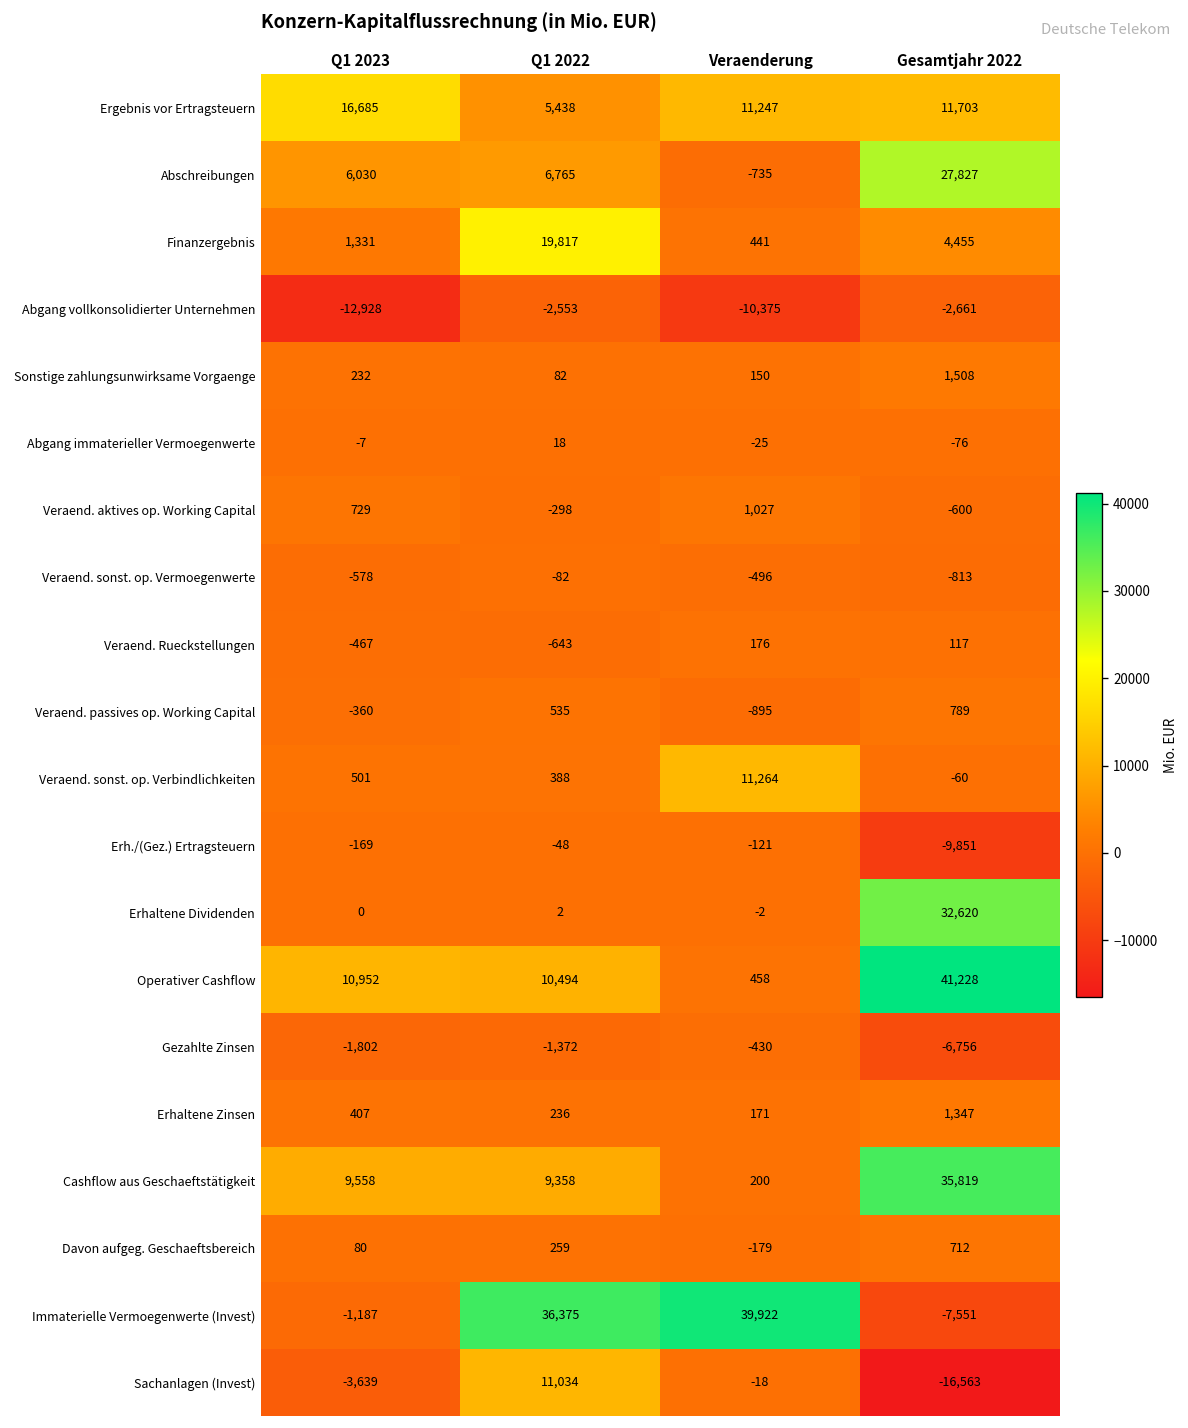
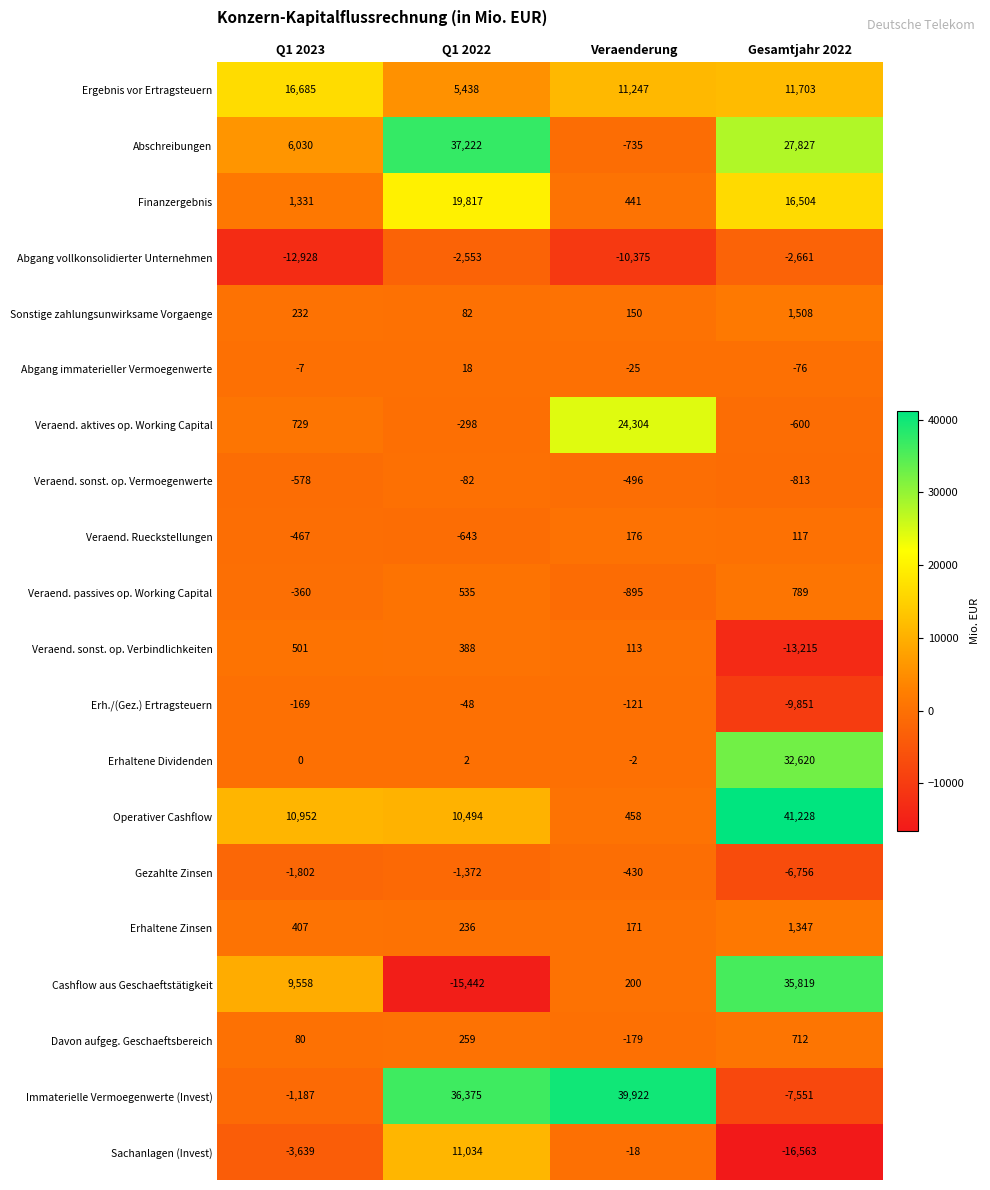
Abschreibungen, Q1 2022: 6,765 -> 37,222
Finanzergebnis, Gesamtjahr 2022: 4,455 -> 16,504
Veraend. aktives op. Working Capital, Veraenderung: 1,027 -> 24,304
Veraend. sonst. op. Verbindlichkeiten, Veraenderung: 11,264 -> 113
Veraend. sonst. op. Verbindlichkeiten, Gesamtjahr 2022: -60 -> -13,215
Cashflow aus Geschaeftstätigkeit, Q1 2022: 9,358 -> -15,442
